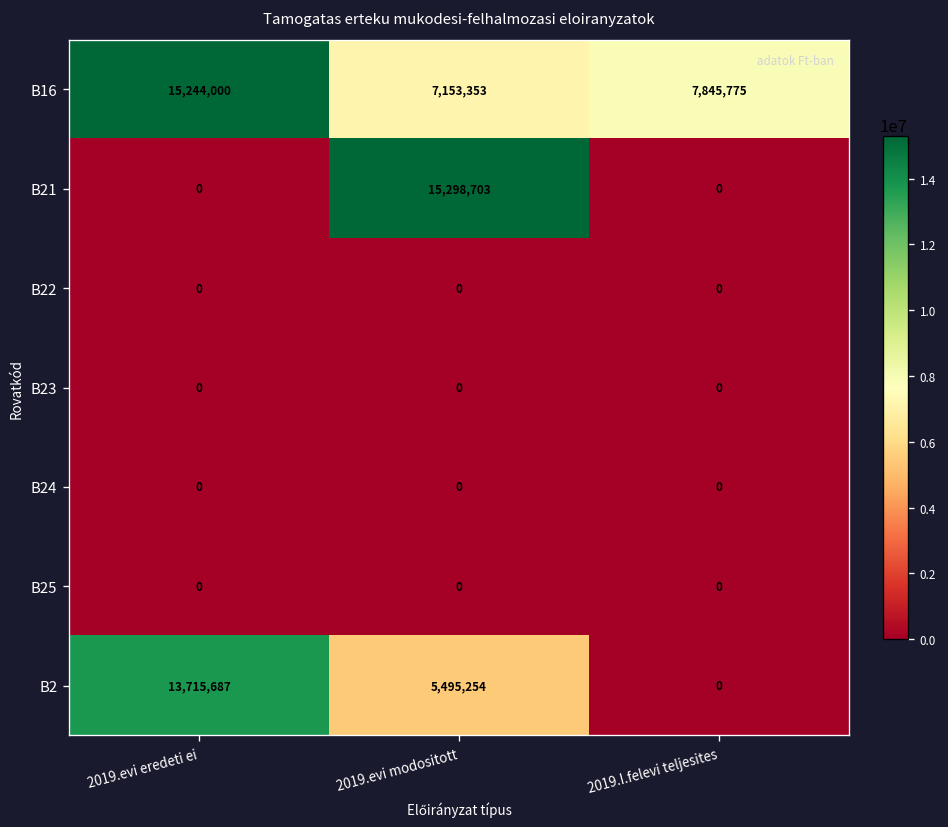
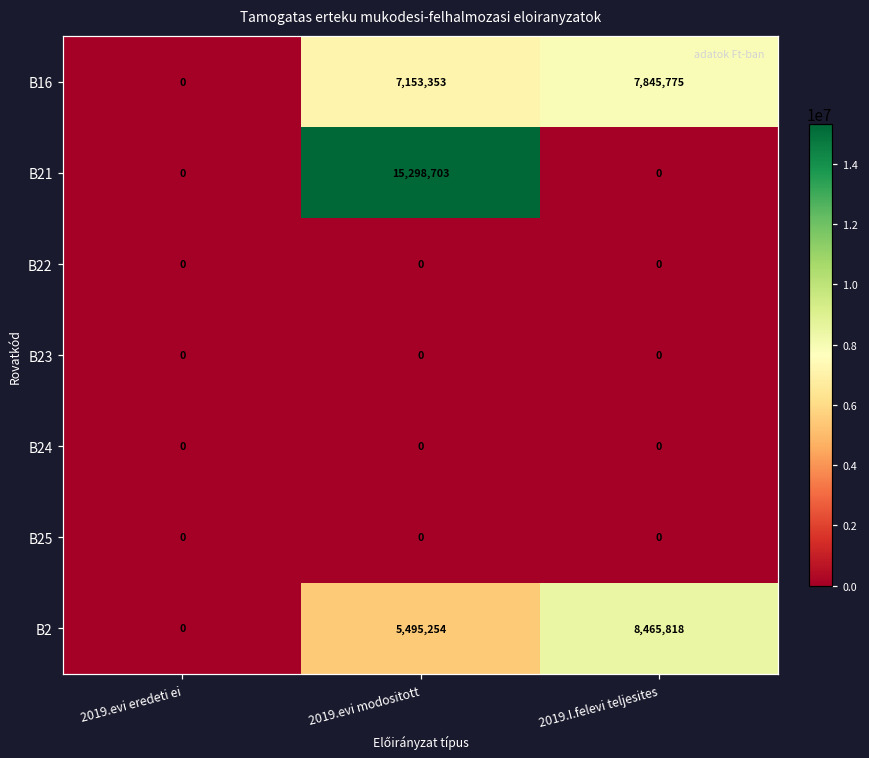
B16, 2019.evi eredeti ei: 15,244,000 -> 0
B2, 2019.evi eredeti ei: 13,715,687 -> 0
B2, 2019.I.felevi teljesites: 0 -> 8,465,818
